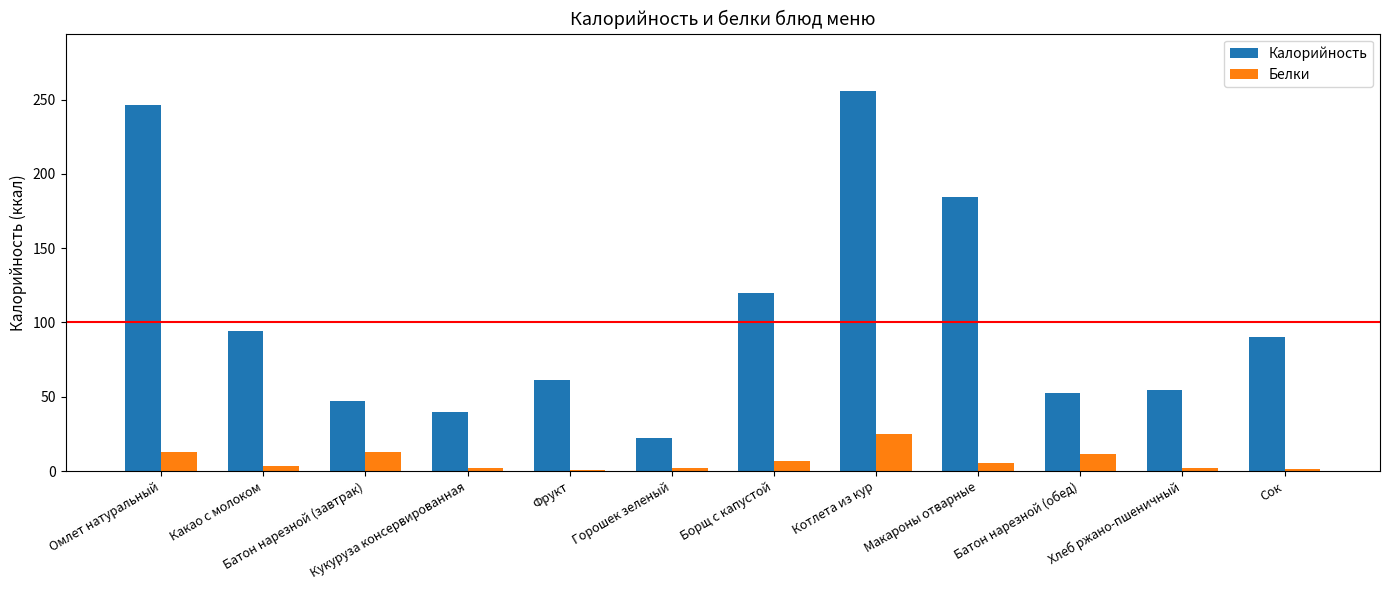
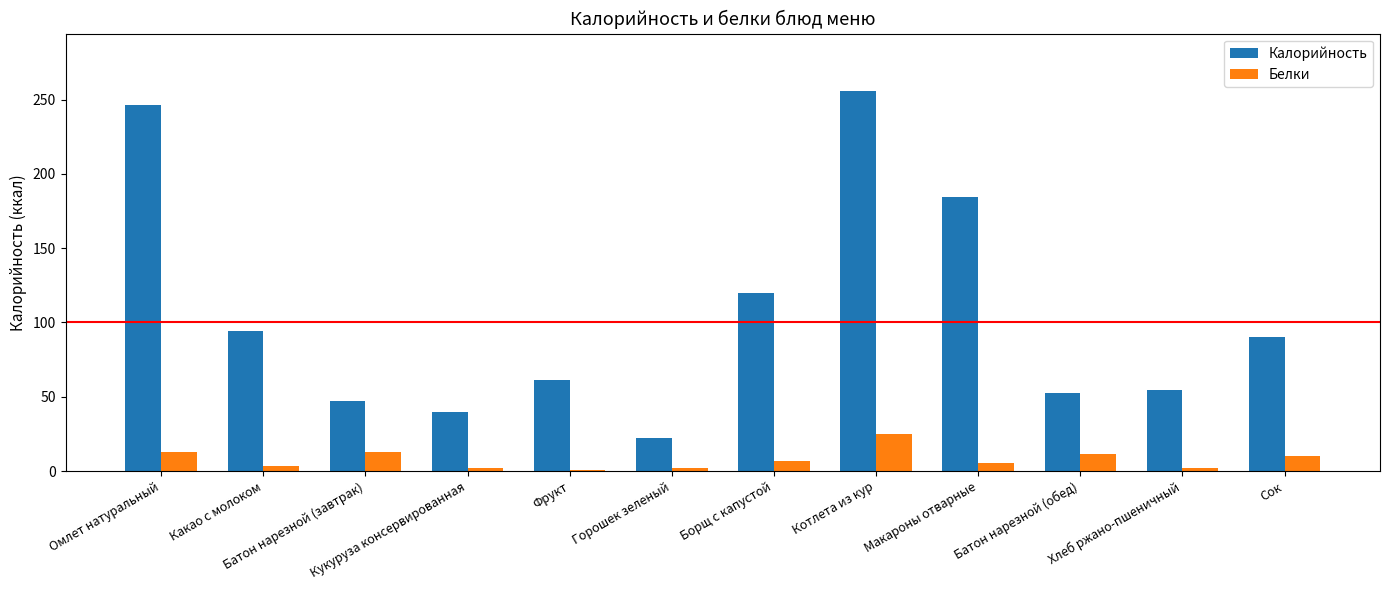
Белки, Сок: 1 -> 10
